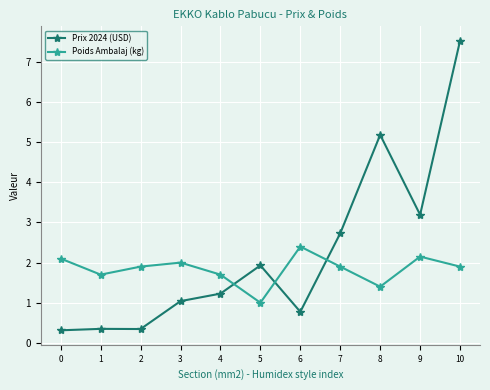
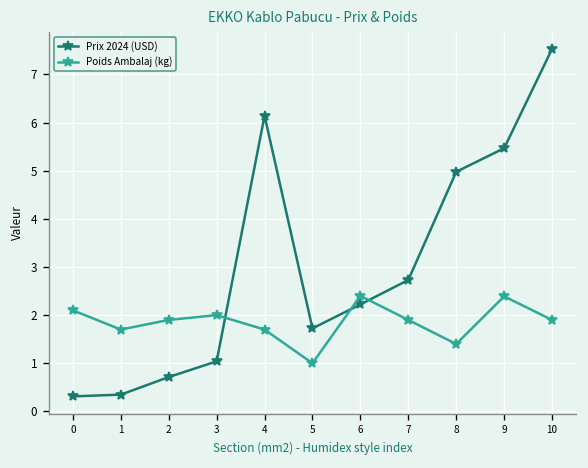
Prix 2024 (USD), 2: 0.3 -> 0.7
Prix 2024 (USD), 4: 1.2 -> 6.1
Prix 2024 (USD), 5: 1.9 -> 1.7
Prix 2024 (USD), 6: 0.8 -> 2.2
Prix 2024 (USD), 8: 5.2 -> 5.0
Prix 2024 (USD), 9: 3.2 -> 5.5
Poids Ambalaj (kg), 9: 2.2 -> 2.4
